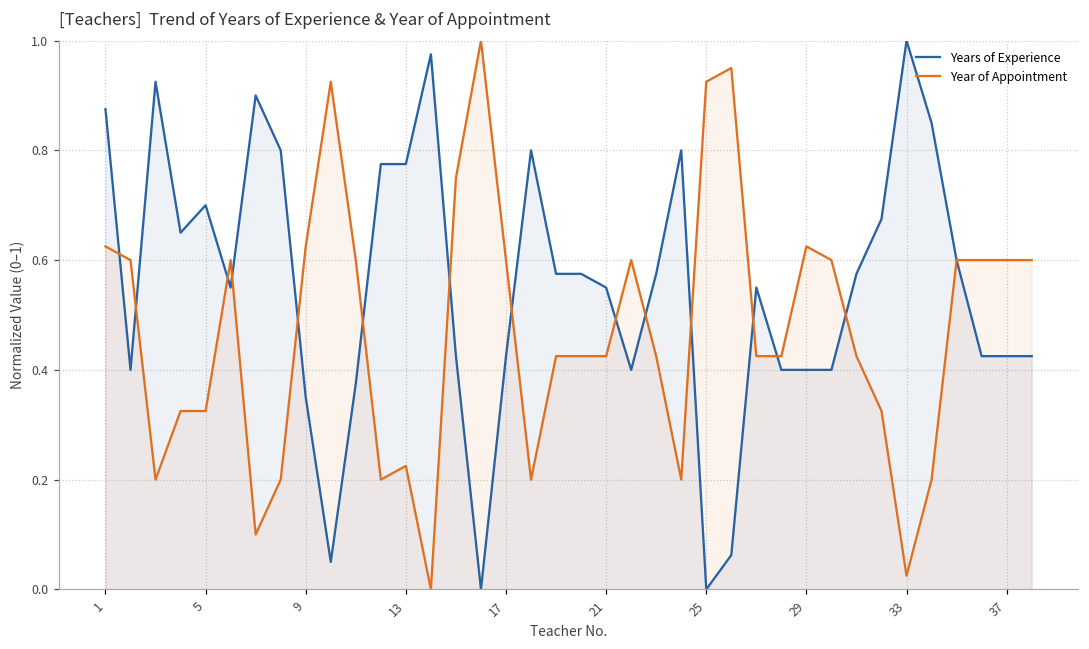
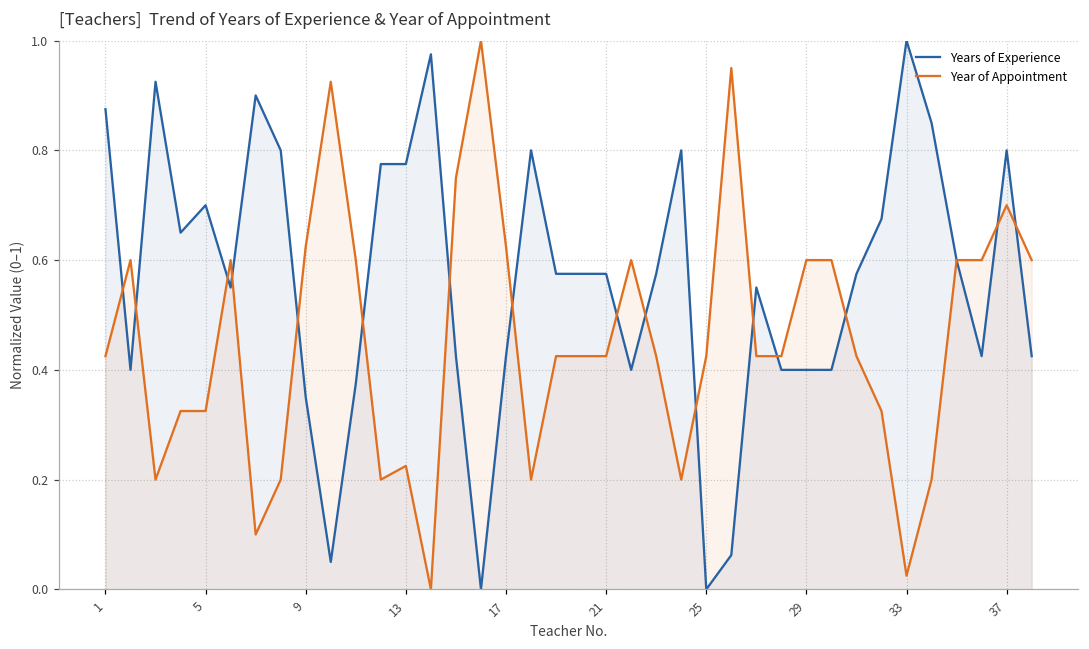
Year of Appointment, 1: 0.63 -> 0.43
Year of Appointment, 17: 0.60 -> 0.63
Years of Experience, 21: 0.55 -> 0.58
Year of Appointment, 25: 0.93 -> 0.43
Year of Appointment, 29: 0.63 -> 0.60
Years of Experience, 37: 0.43 -> 0.80
Year of Appointment, 37: 0.60 -> 0.70
